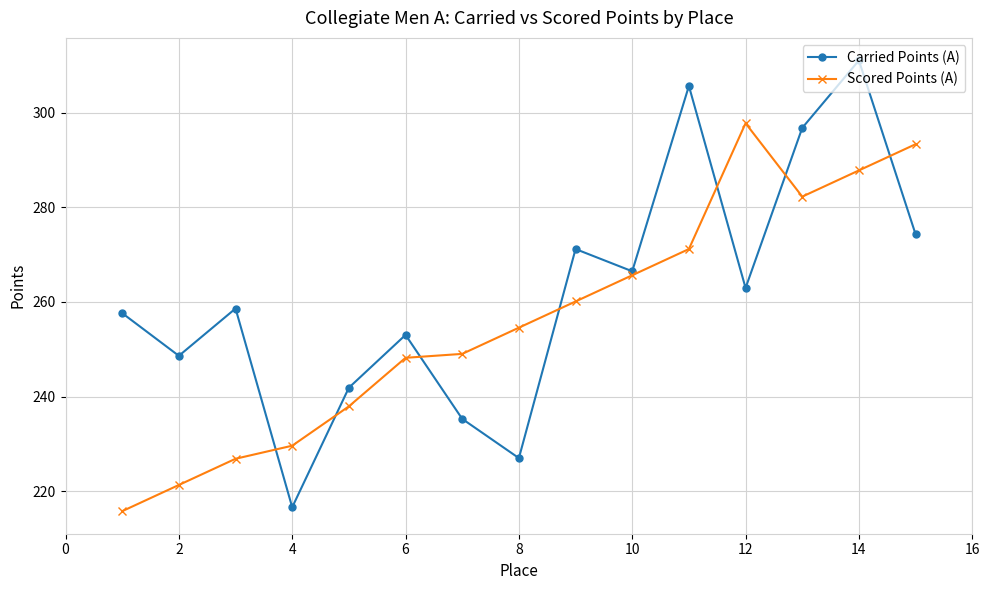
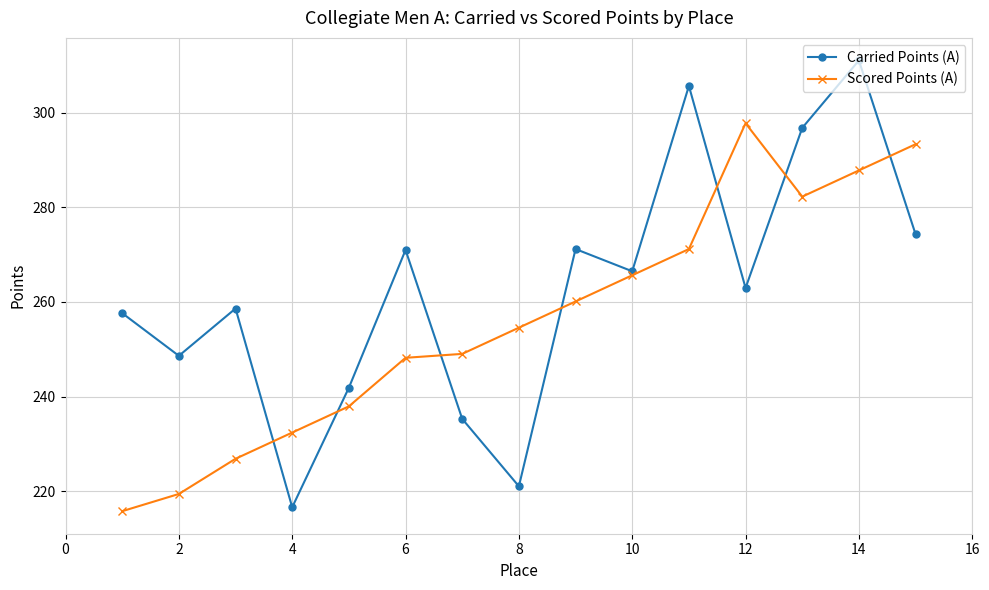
Scored Points (A), 2: 221 -> 219
Scored Points (A), 4: 230 -> 232
Carried Points (A), 6: 253 -> 271
Carried Points (A), 8: 227 -> 221
